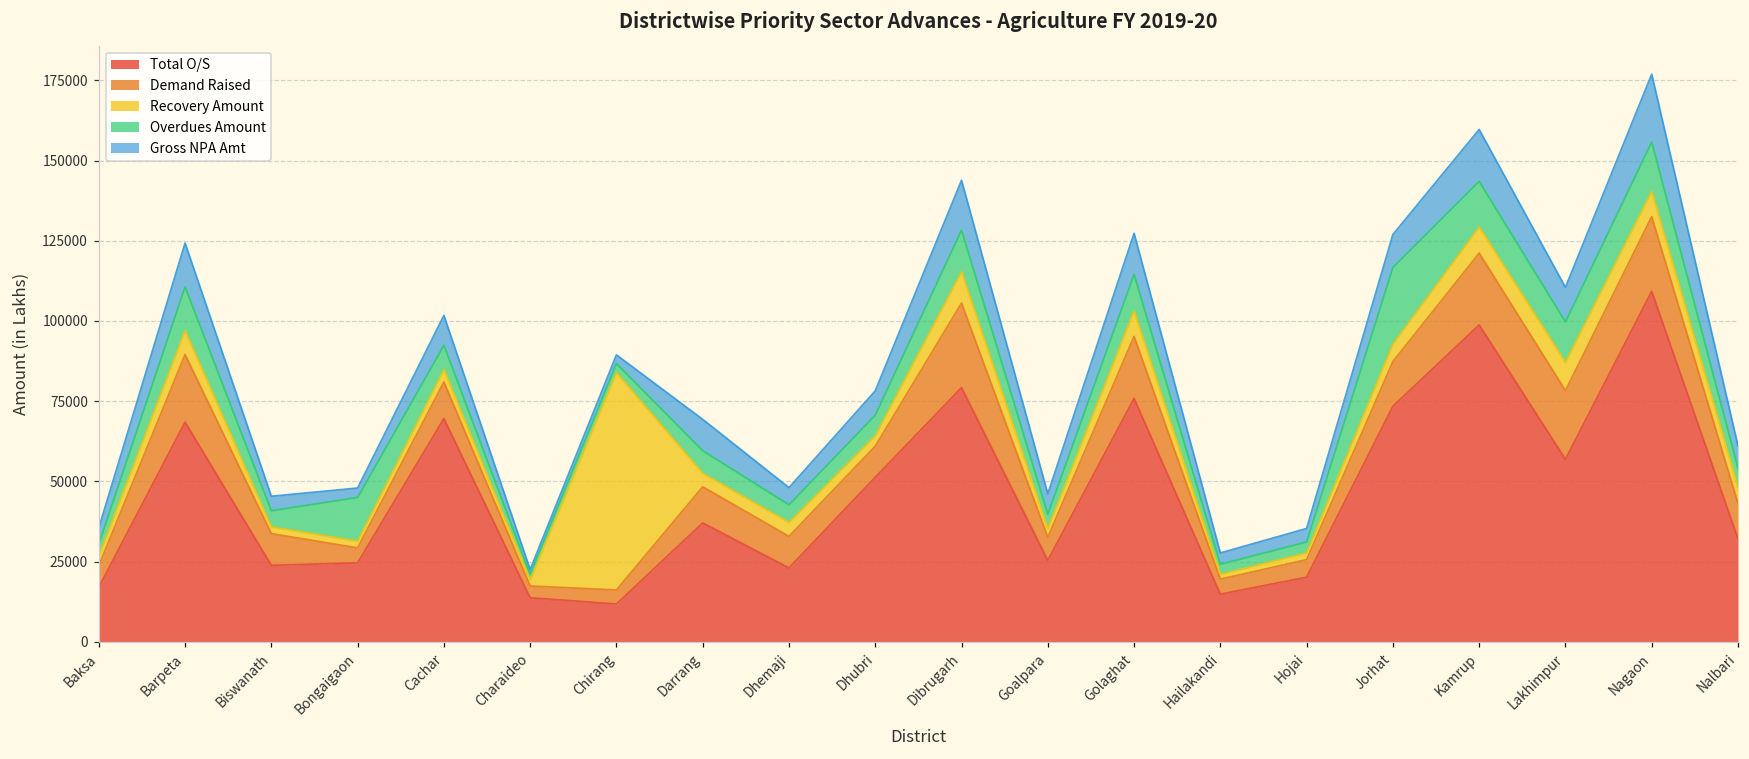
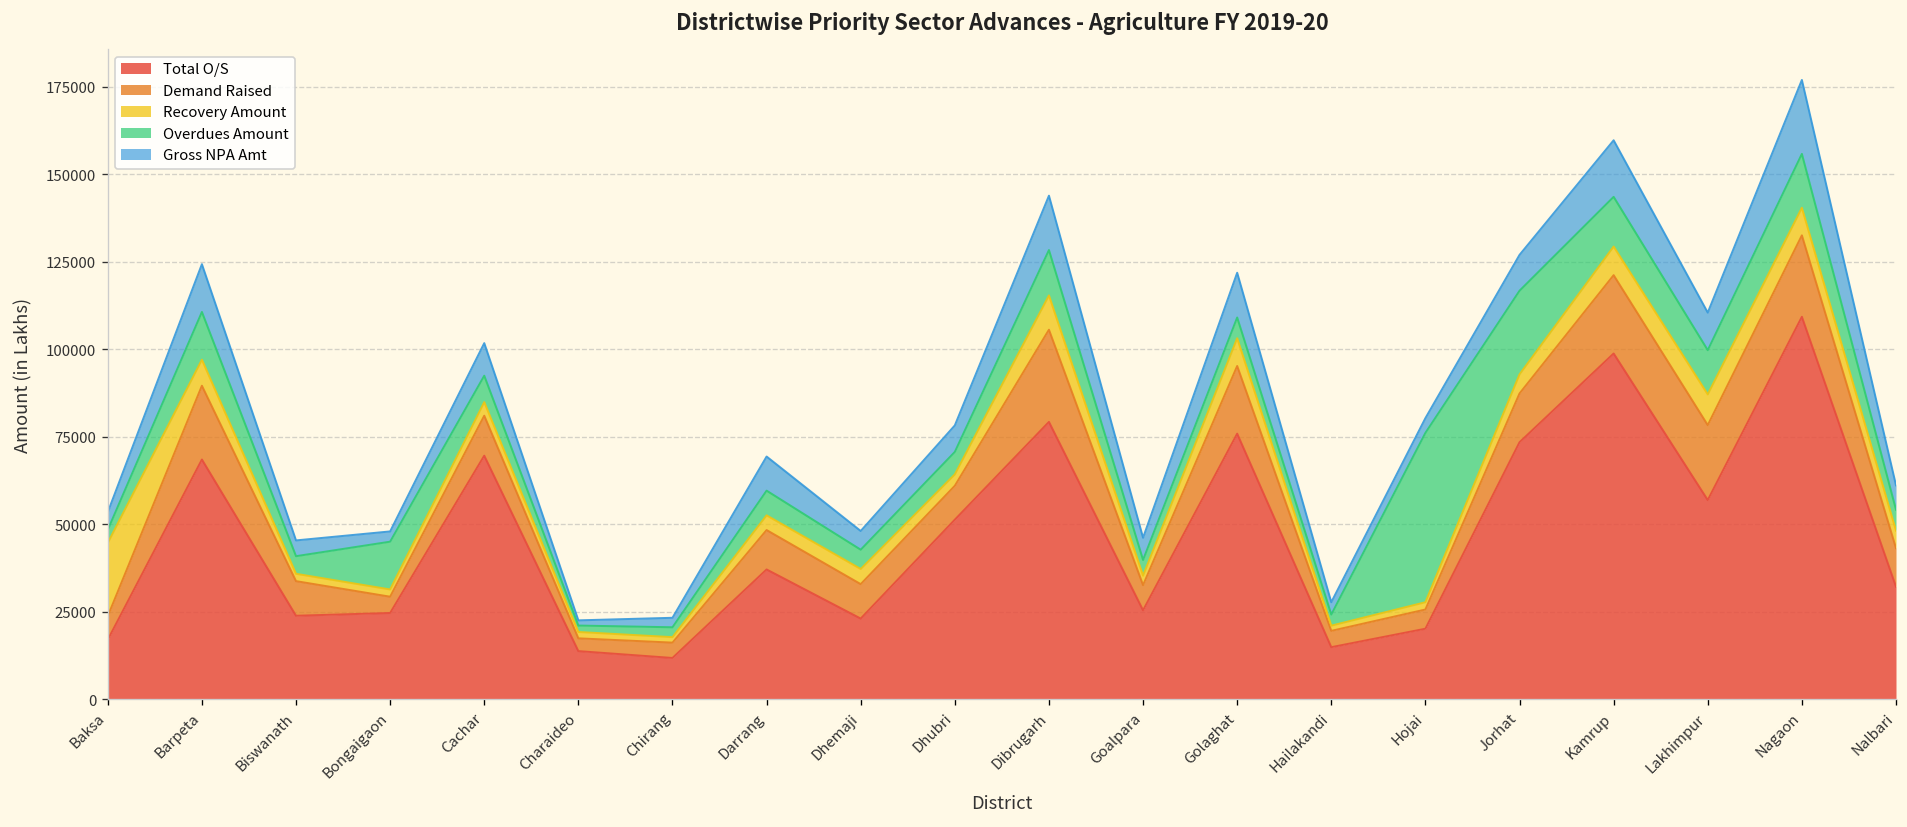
Recovery Amount, Baksa: 3000 -> 21000
Recovery Amount, Chirang: 68000 -> 2000
Overdues Amount, Golaghat: 11000 -> 6000
Overdues Amount, Hojai: 3000 -> 48000
